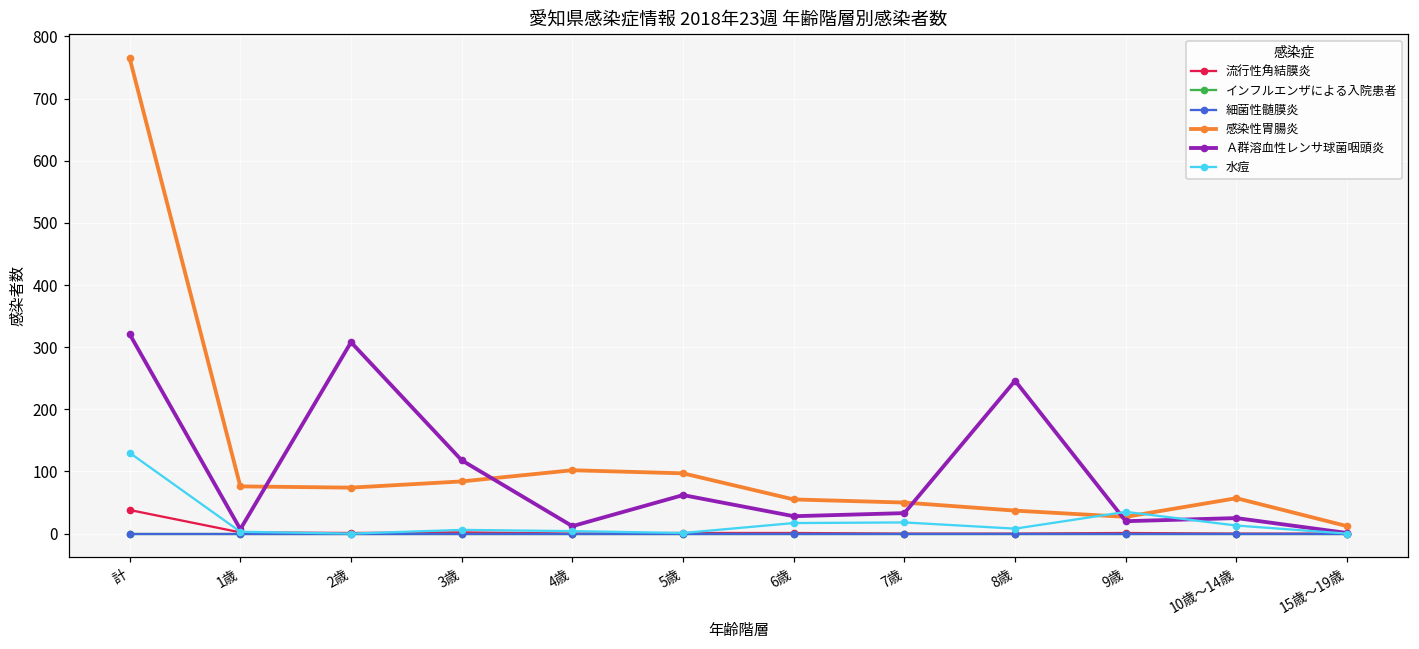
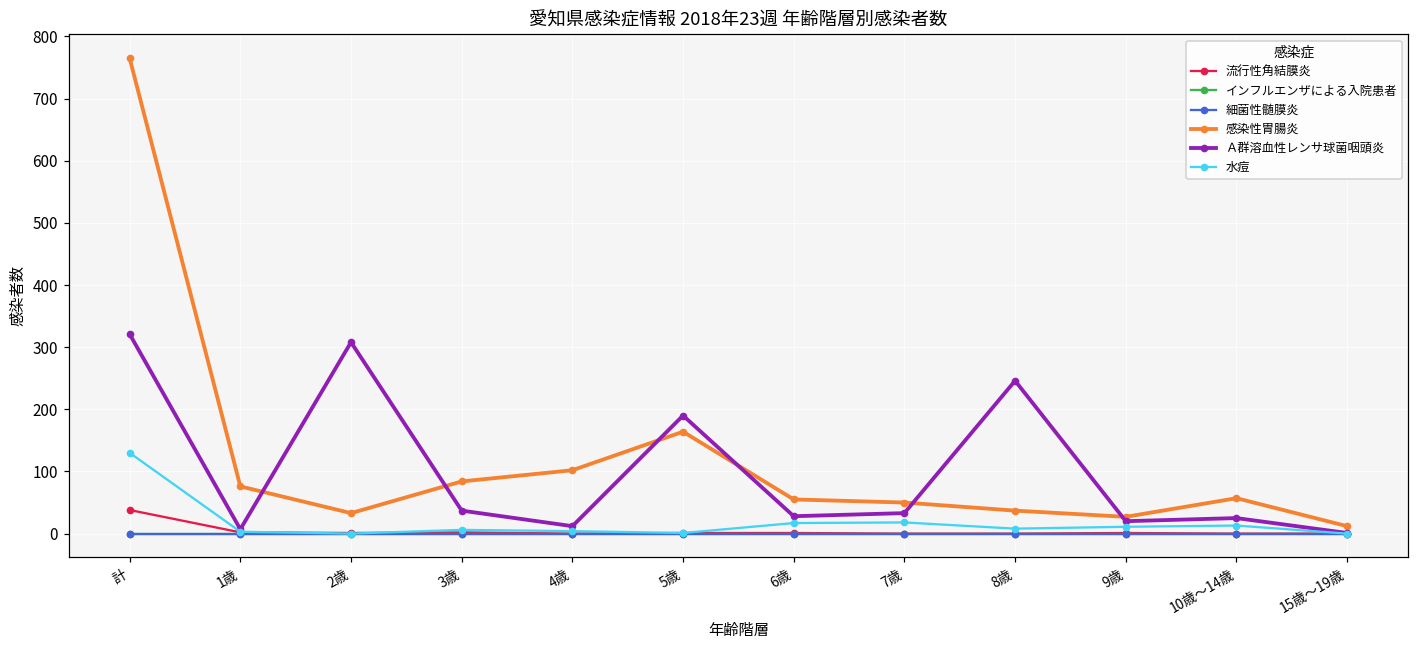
感染性胃腸炎, 2歳: 70 -> 30
Ａ群溶血性レンサ球菌咽頭炎, 3歳: 120 -> 40
感染性胃腸炎, 5歳: 100 -> 160
Ａ群溶血性レンサ球菌咽頭炎, 5歳: 60 -> 190
水痘, 9歳: 40 -> 10
